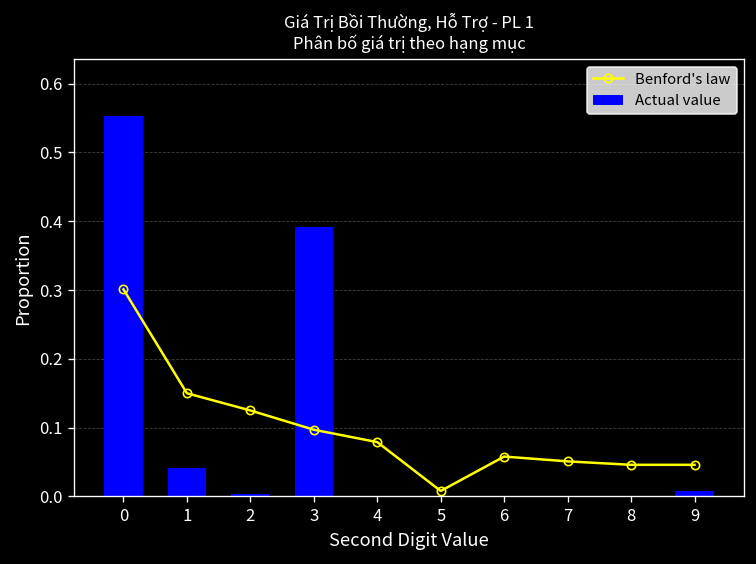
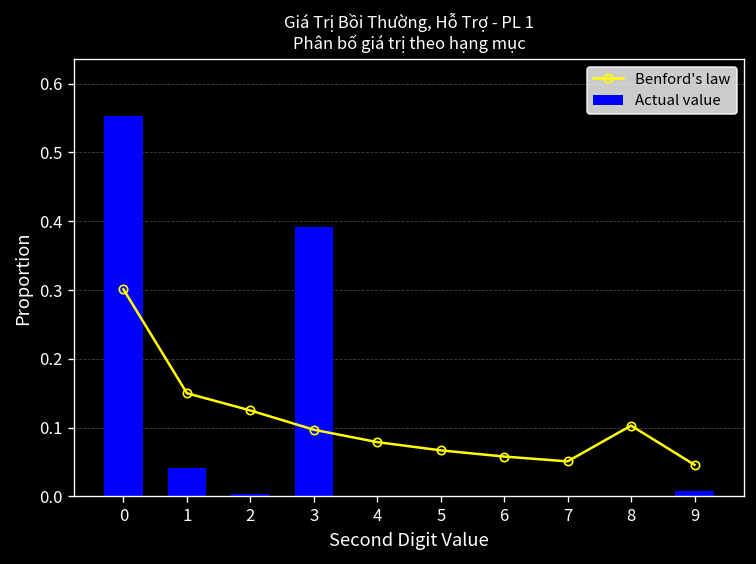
Benford's law, 5: 0.01 -> 0.07
Benford's law, 8: 0.05 -> 0.10
